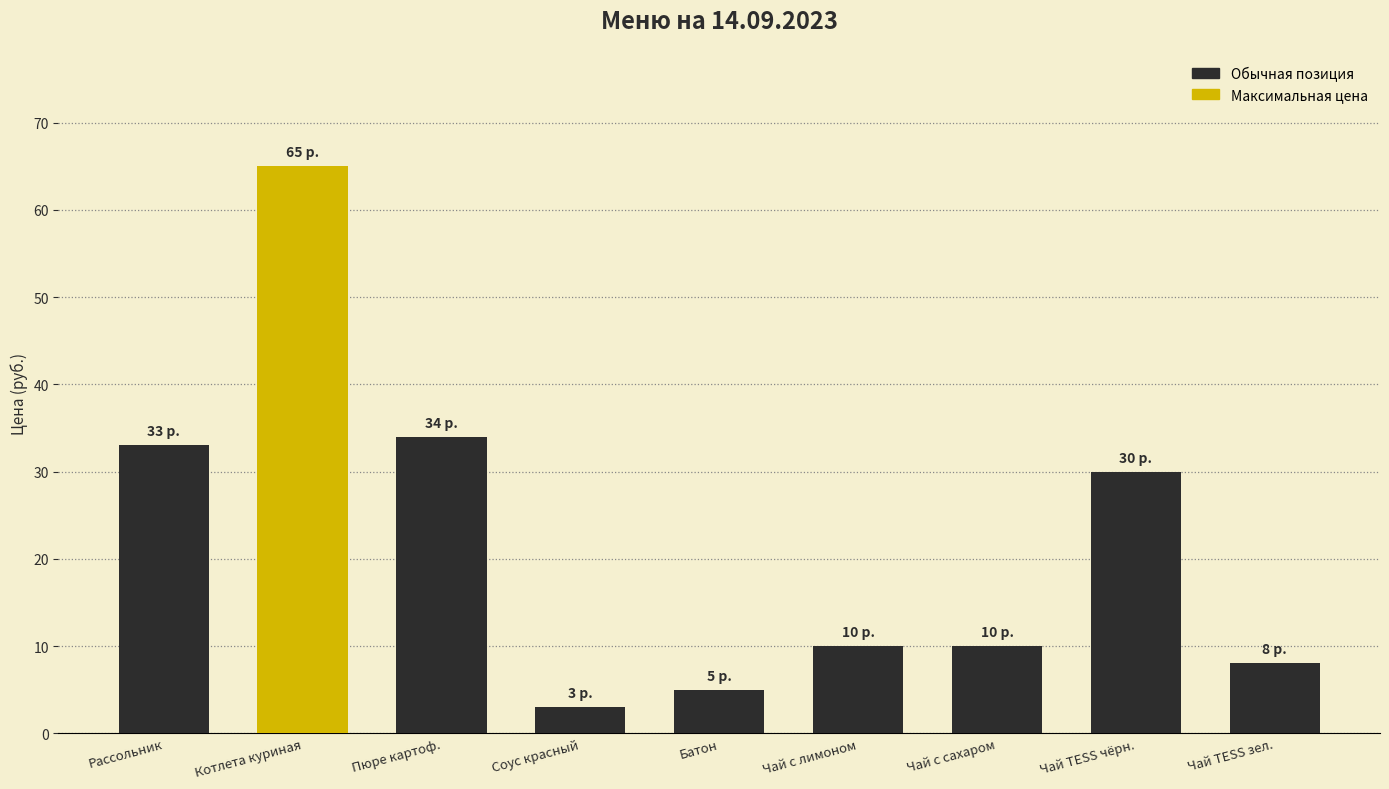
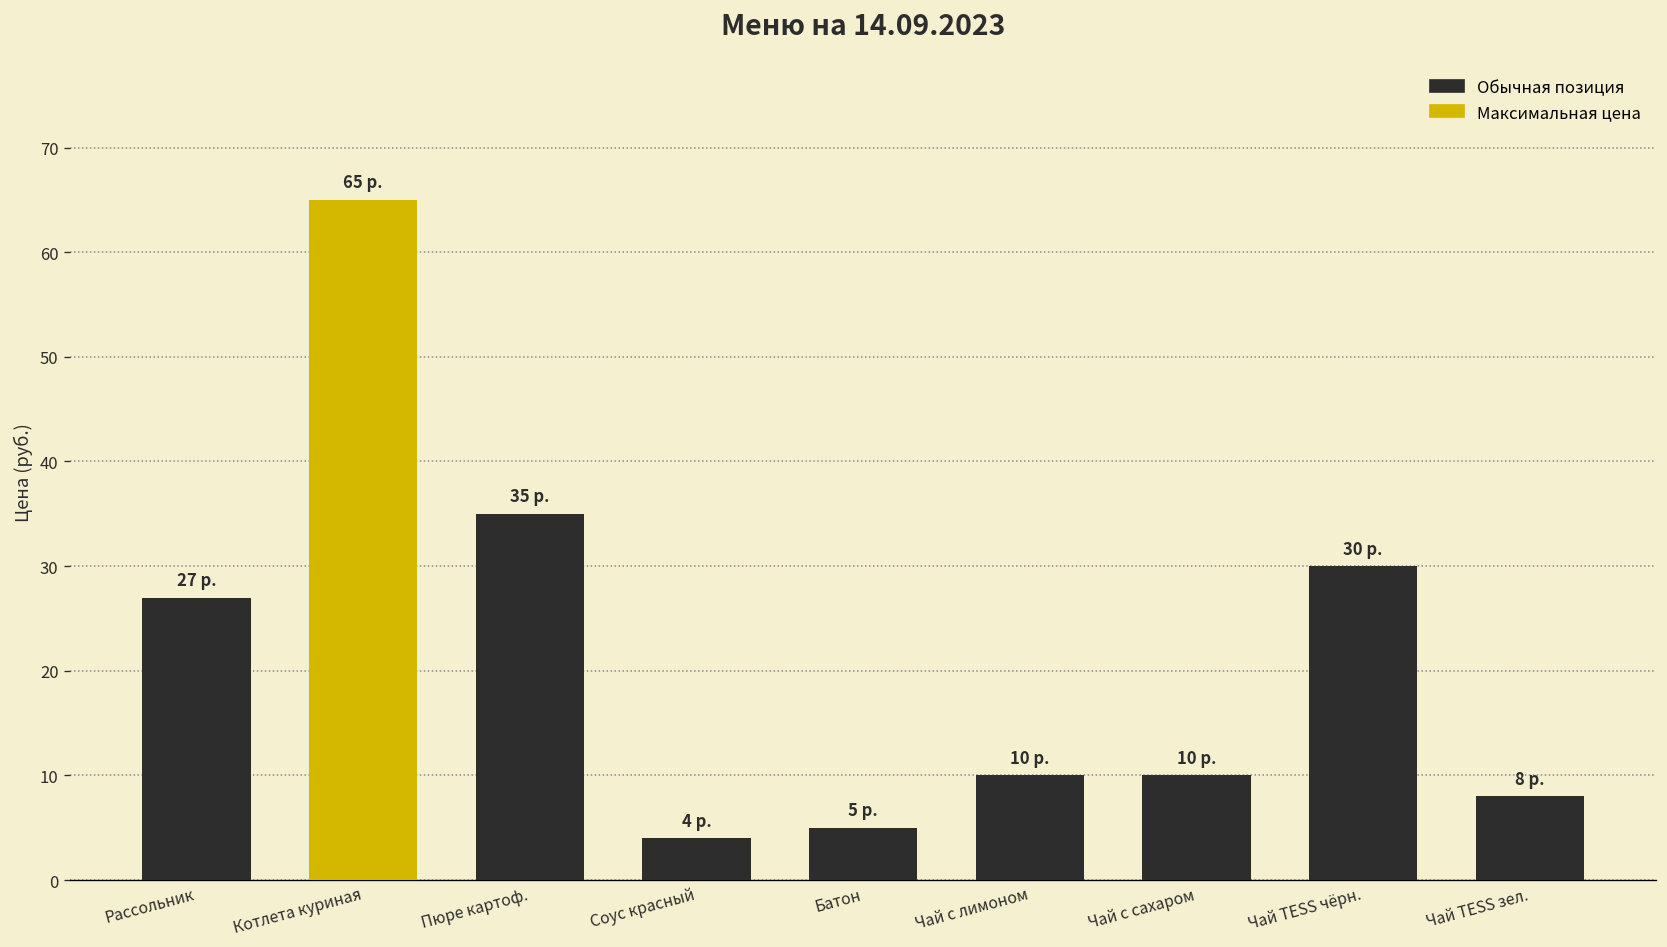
Рассольник: 33 -> 27
Пюре картоф.: 34 -> 35
Соус красный: 3 -> 4
